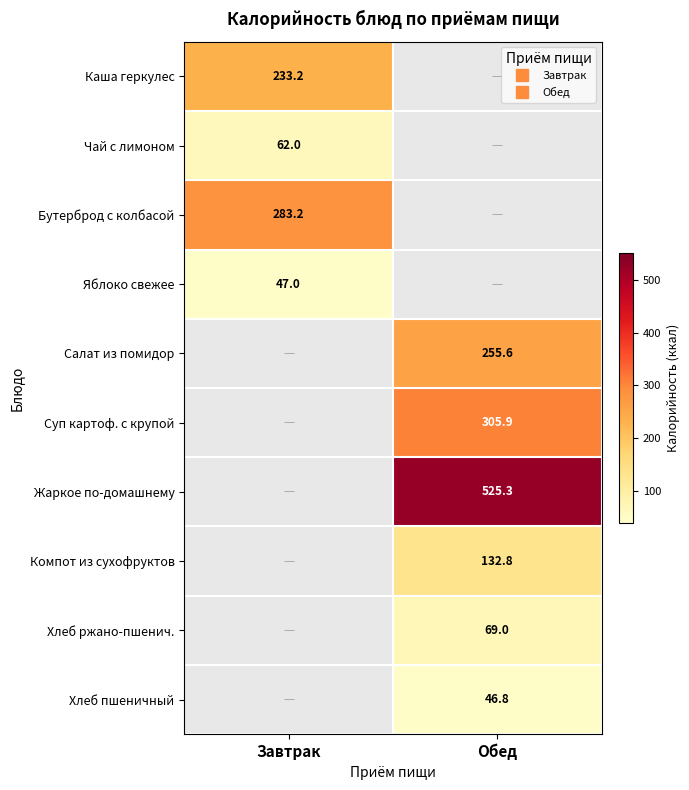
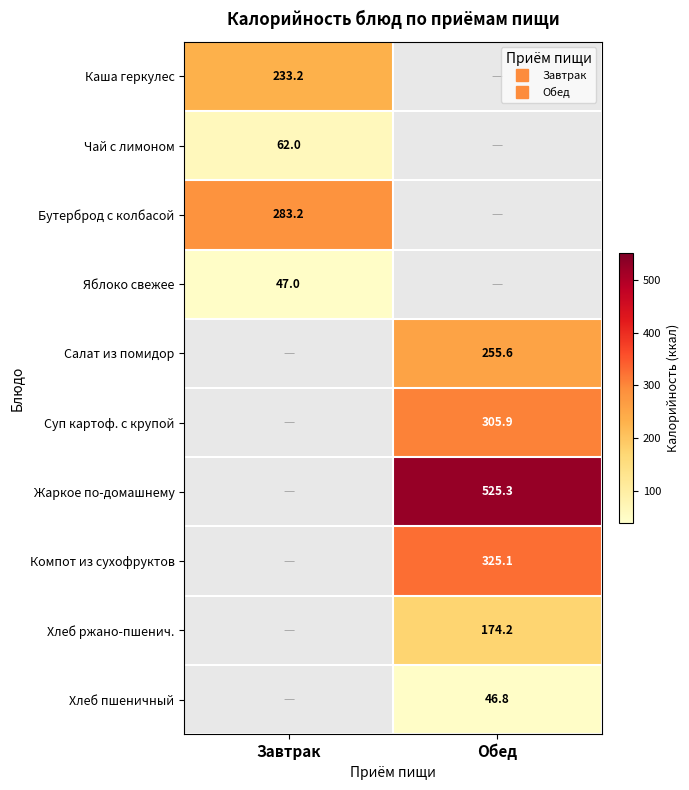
Компот из сухофруктов, Обед: 132.8 -> 325.1
Хлеб ржано-пшенич., Обед: 69.0 -> 174.2
